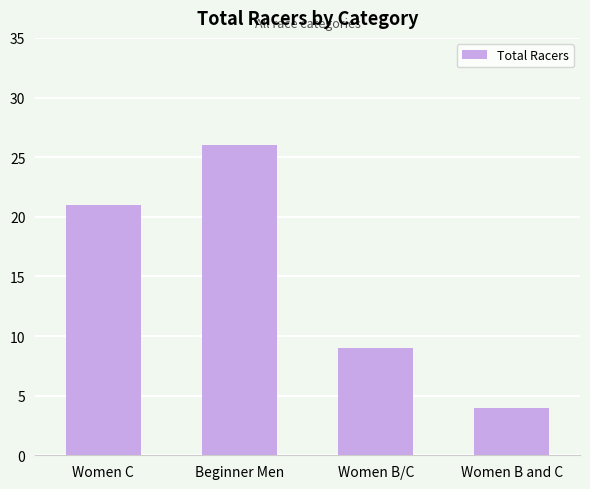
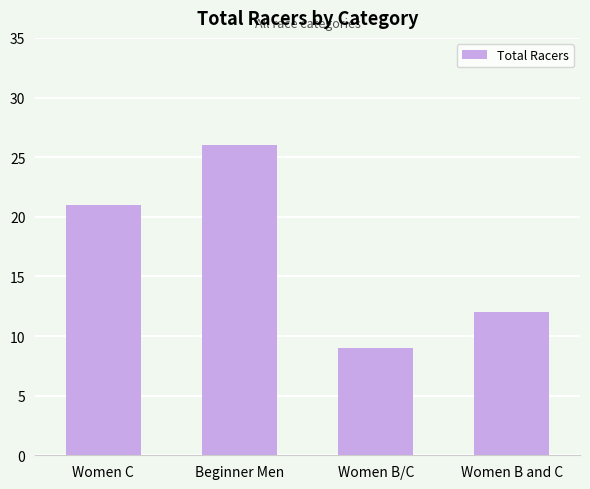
Women B and C: 4 -> 12
